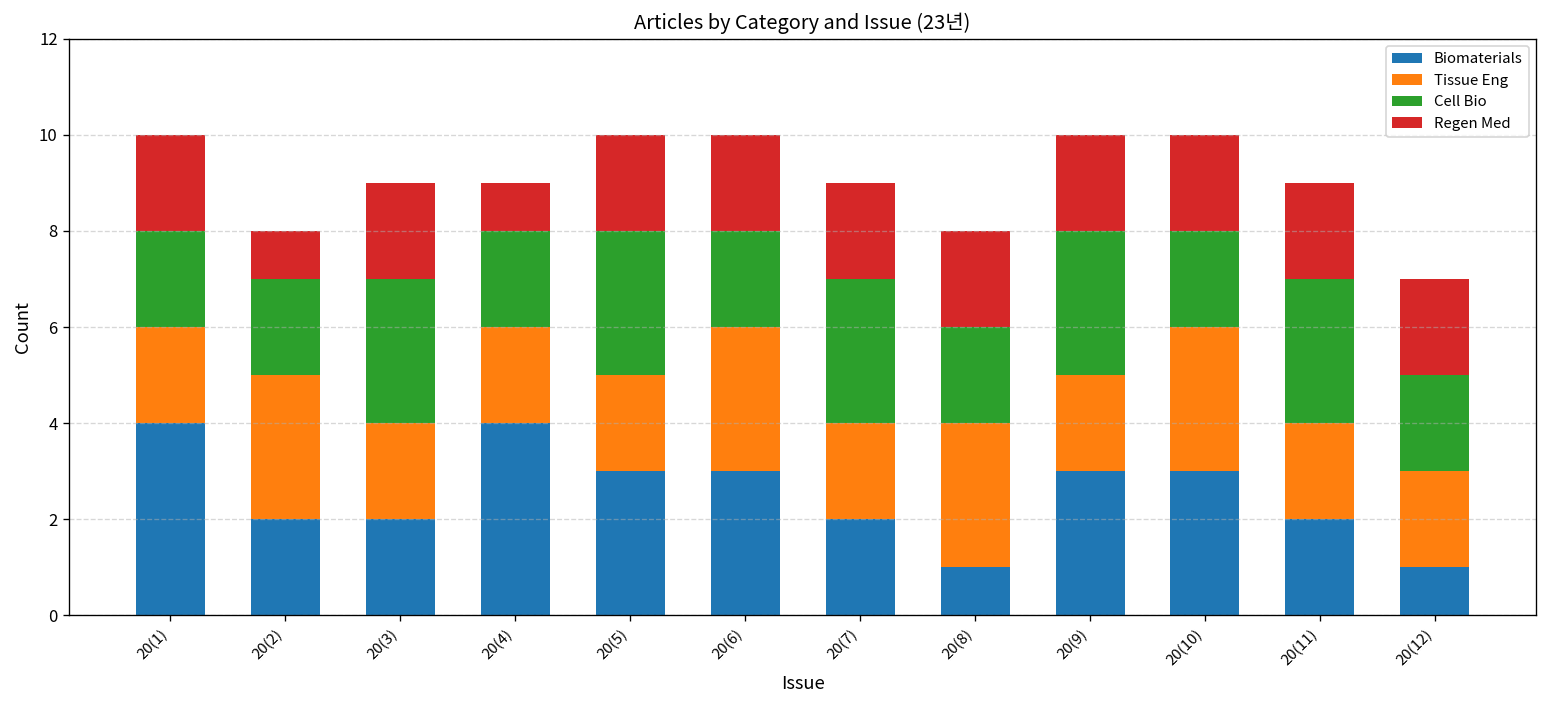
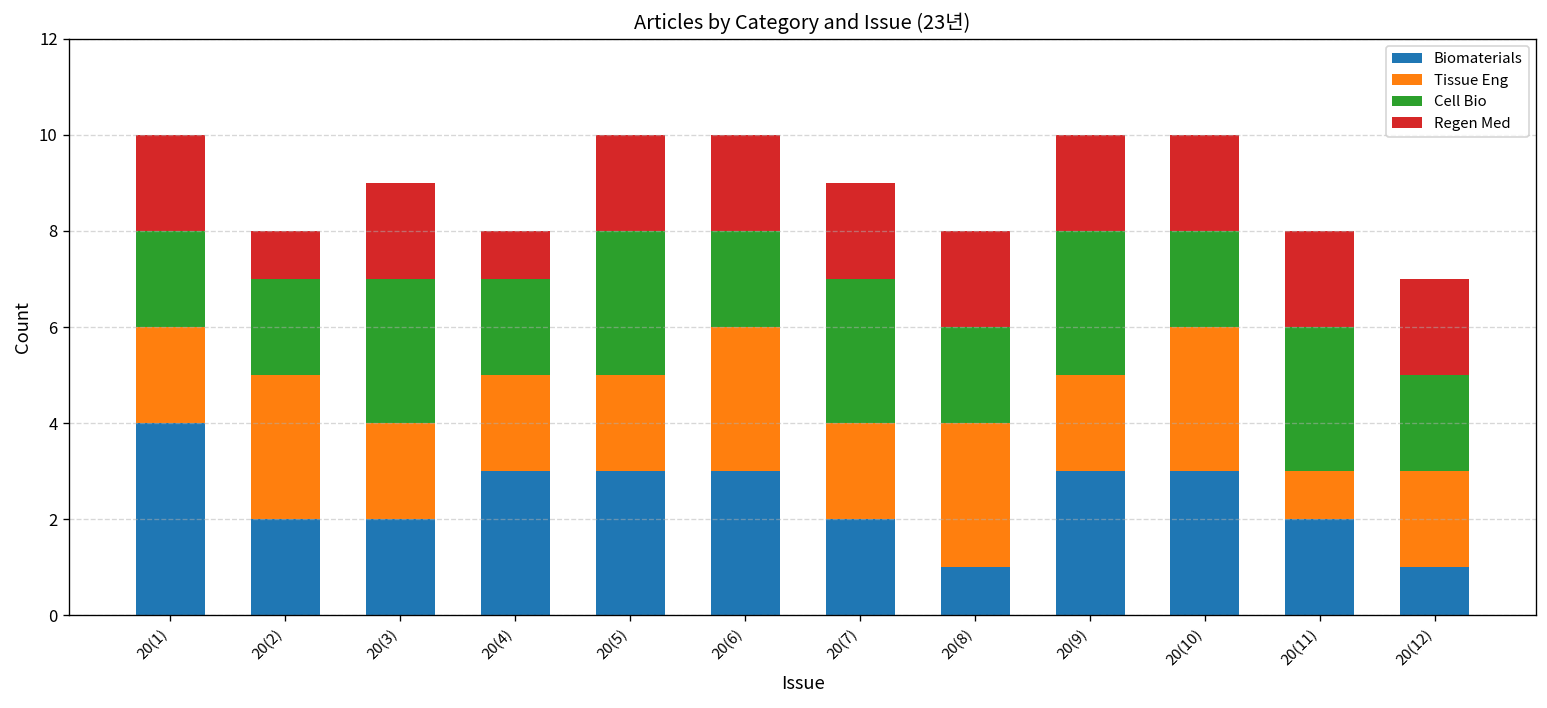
Biomaterials, 20(4): 4 -> 3
Tissue Eng, 20(11): 2 -> 1
